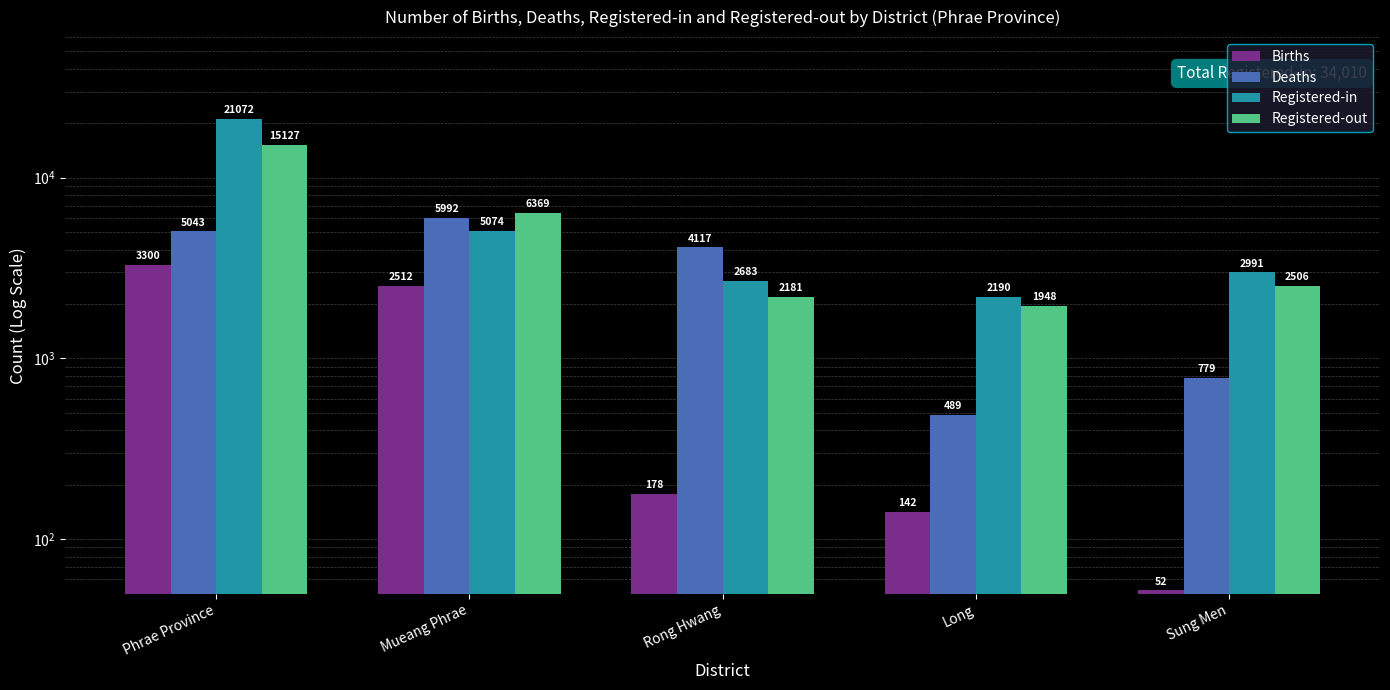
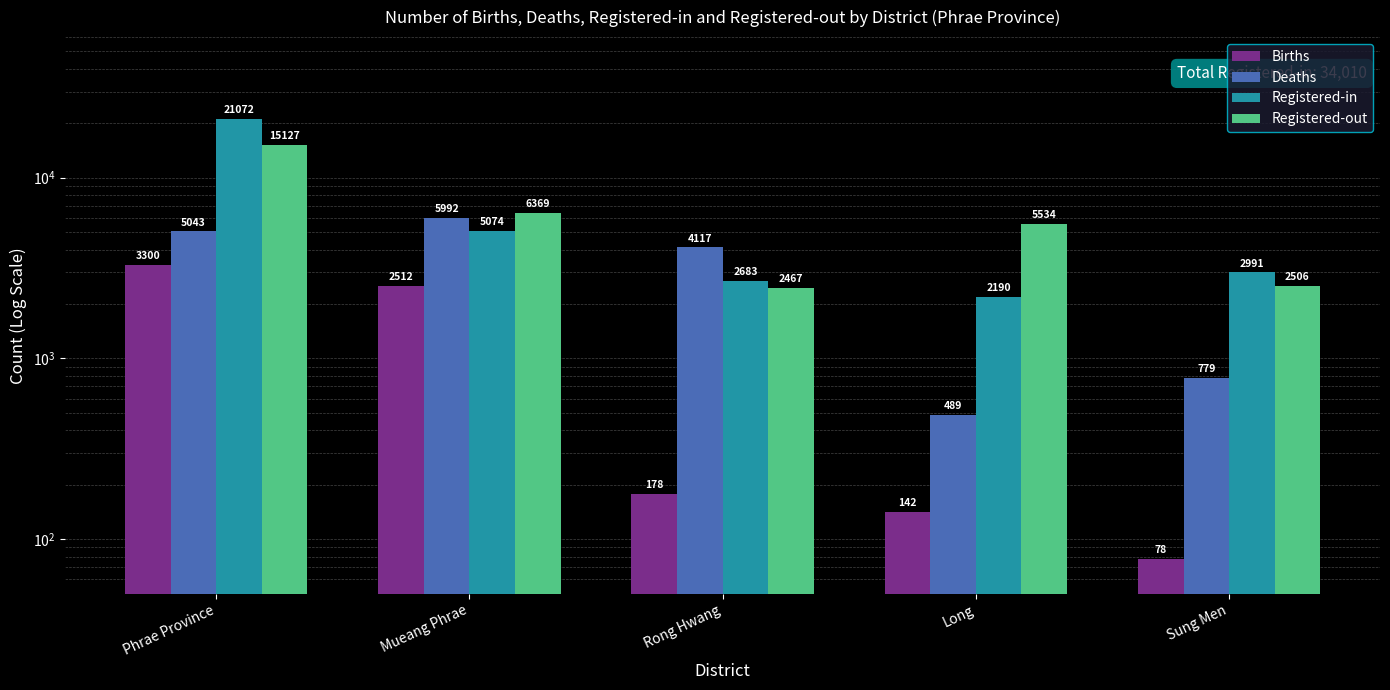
Registered-out, Rong Hwang: 2181 -> 2467
Registered-out, Long: 1948 -> 5534
Births, Sung Men: 52 -> 78
